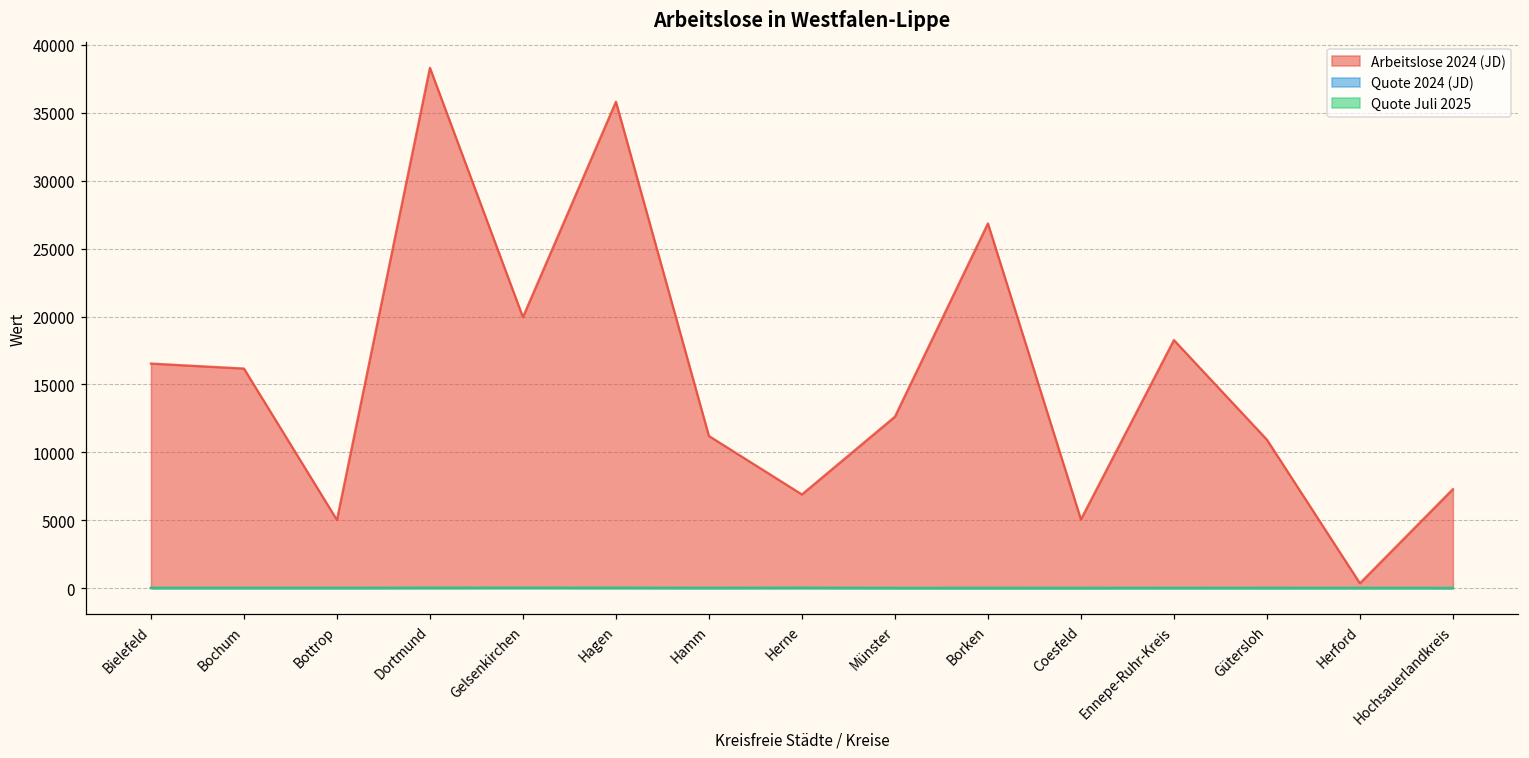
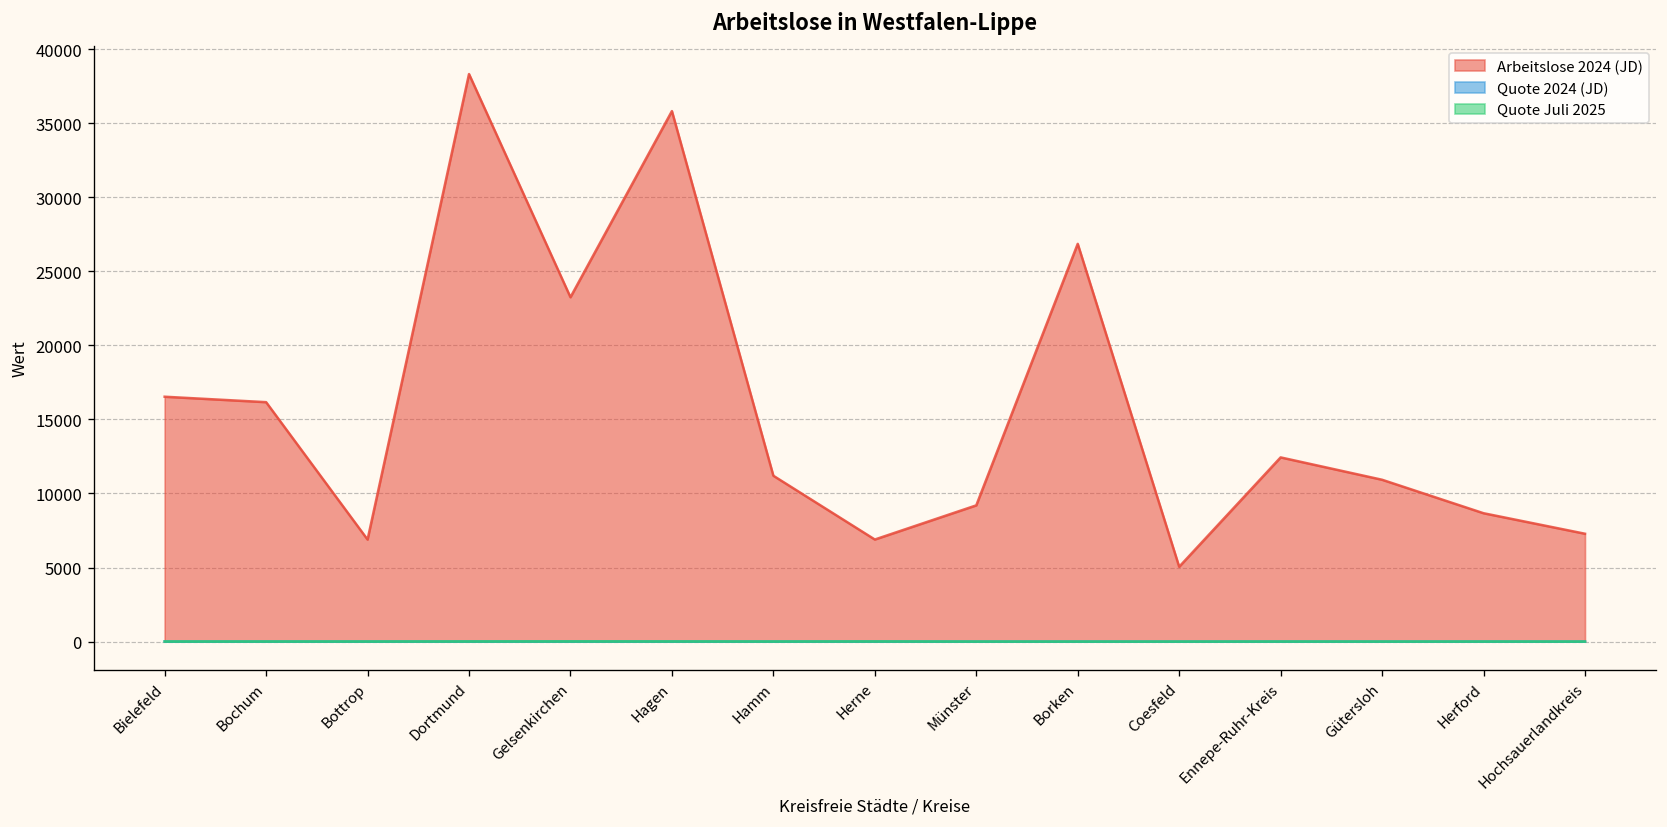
Arbeitslose 2024 (JD), Bottrop: 5000 -> 6900
Arbeitslose 2024 (JD), Gelsenkirchen: 20000 -> 23300
Arbeitslose 2024 (JD), Münster: 12600 -> 9200
Arbeitslose 2024 (JD), Ennepe-Ruhr-Kreis: 18300 -> 12400
Arbeitslose 2024 (JD), Herford: 400 -> 8700
